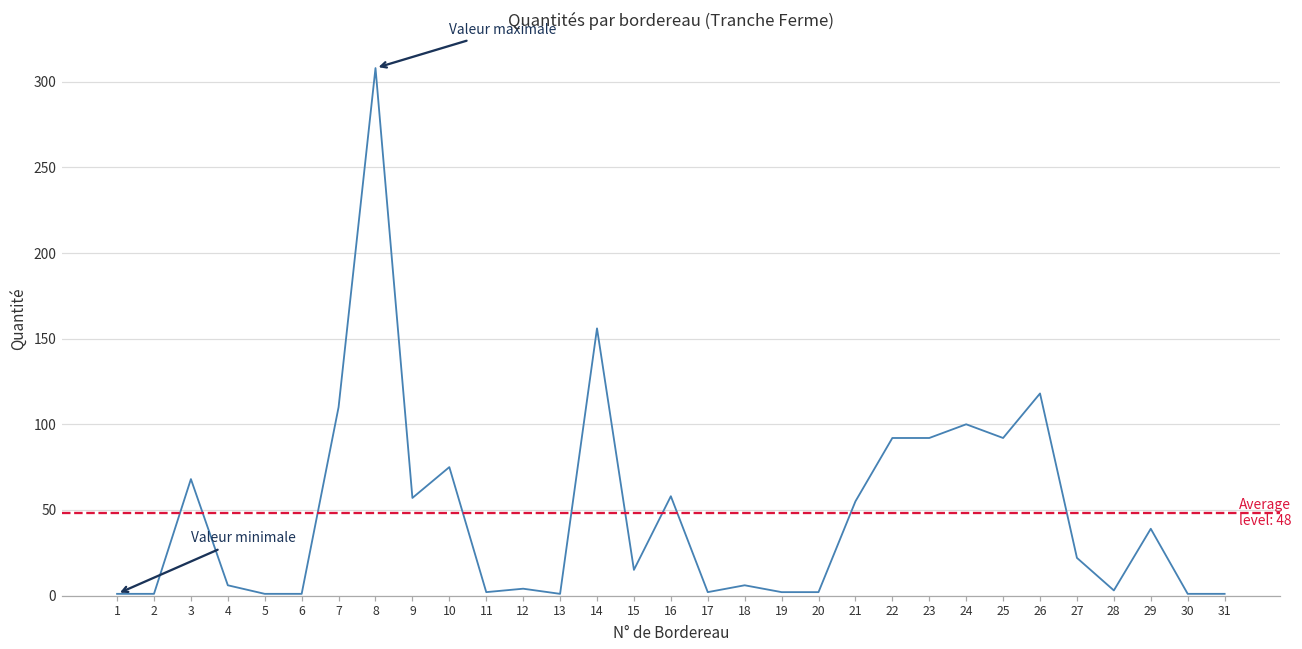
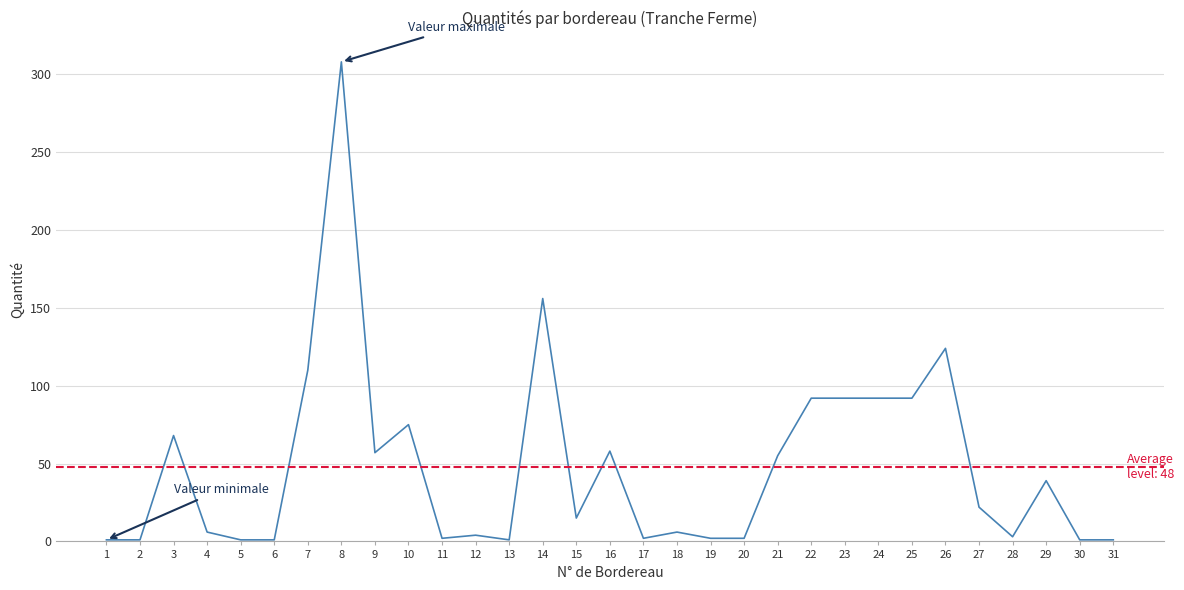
24: 100 -> 92
26: 118 -> 124
